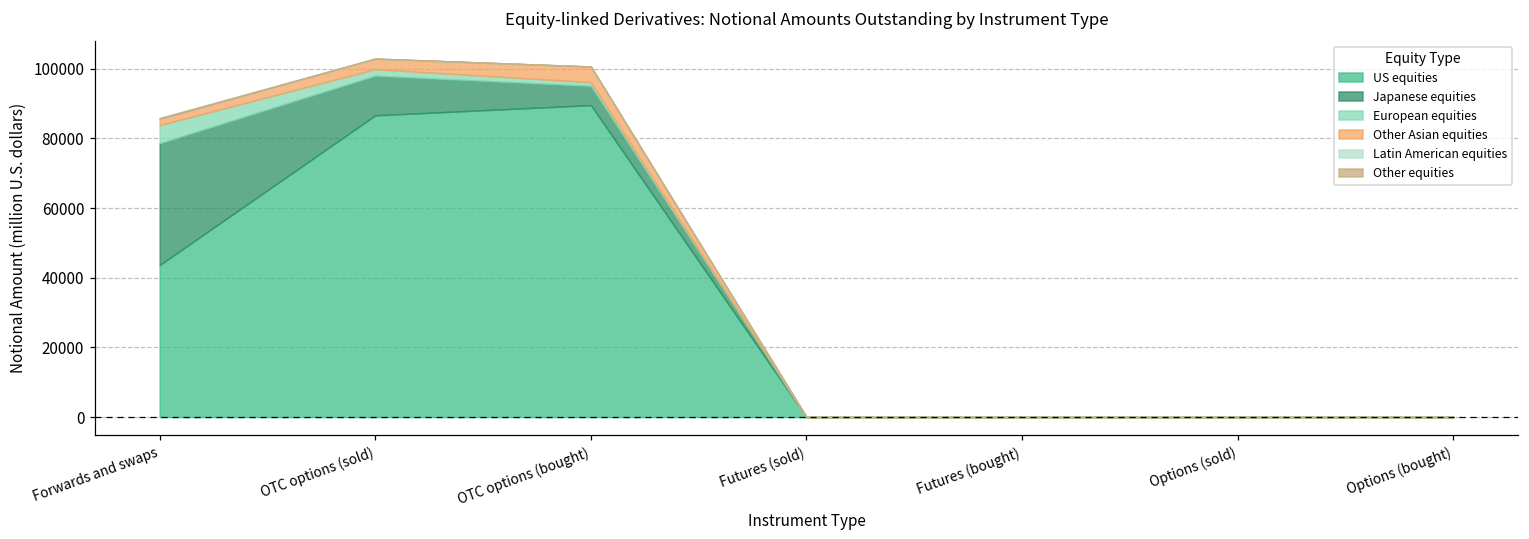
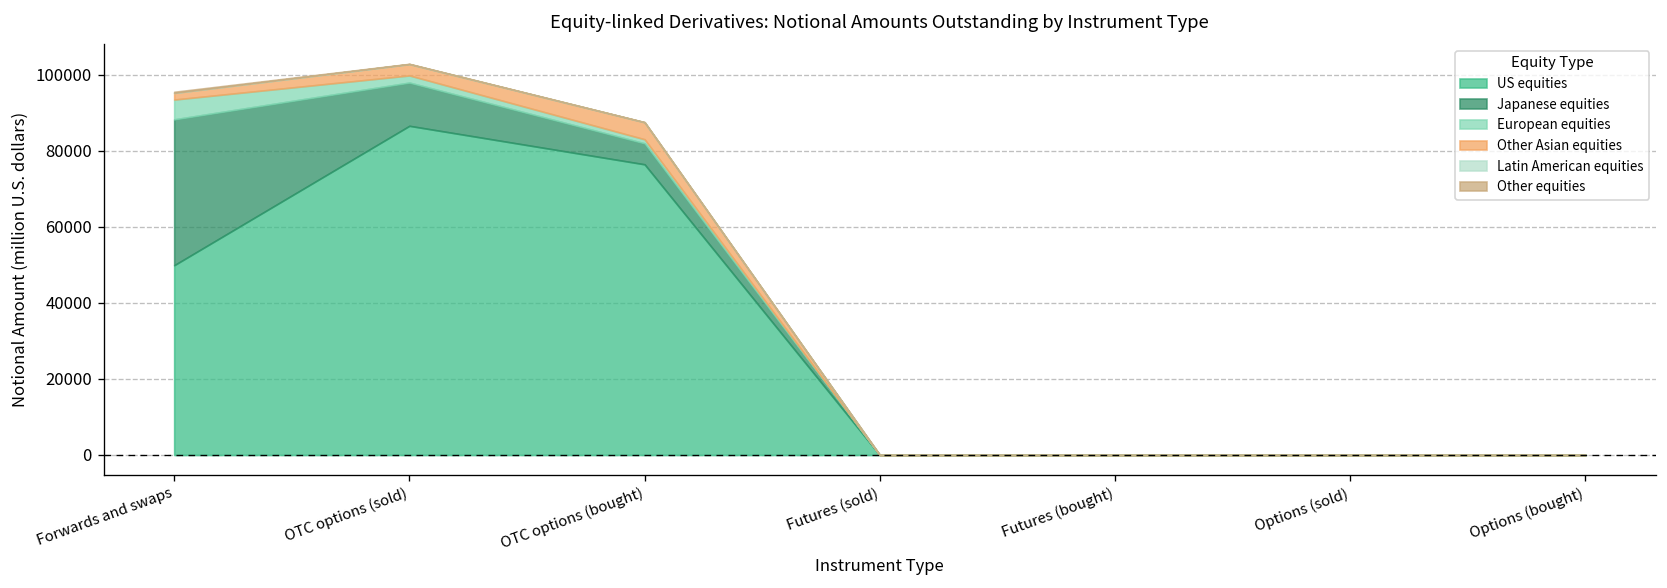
US equities, Forwards and swaps: 44000 -> 50000
Japanese equities, Forwards and swaps: 35000 -> 38000
US equities, OTC options (bought): 90000 -> 76000
